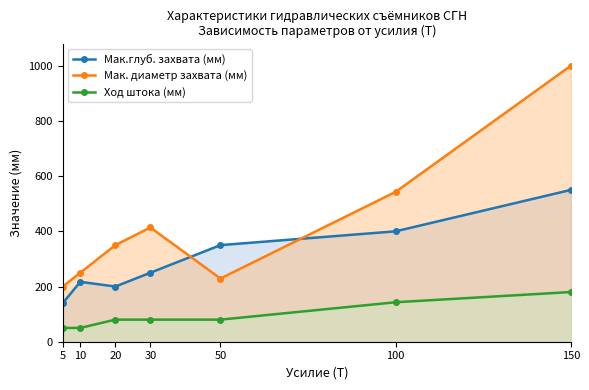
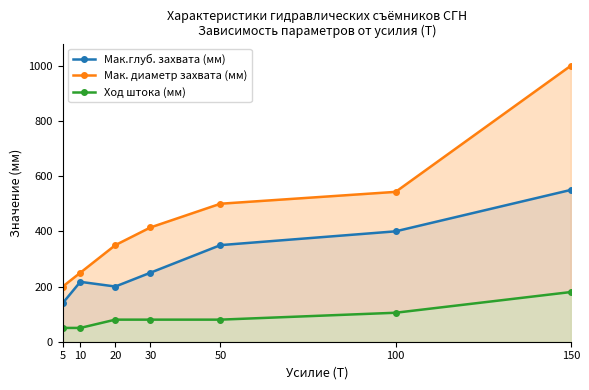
Мак. диаметр захвата (мм), 50: 230 -> 500
Ход штока (мм), 100: 140 -> 110
